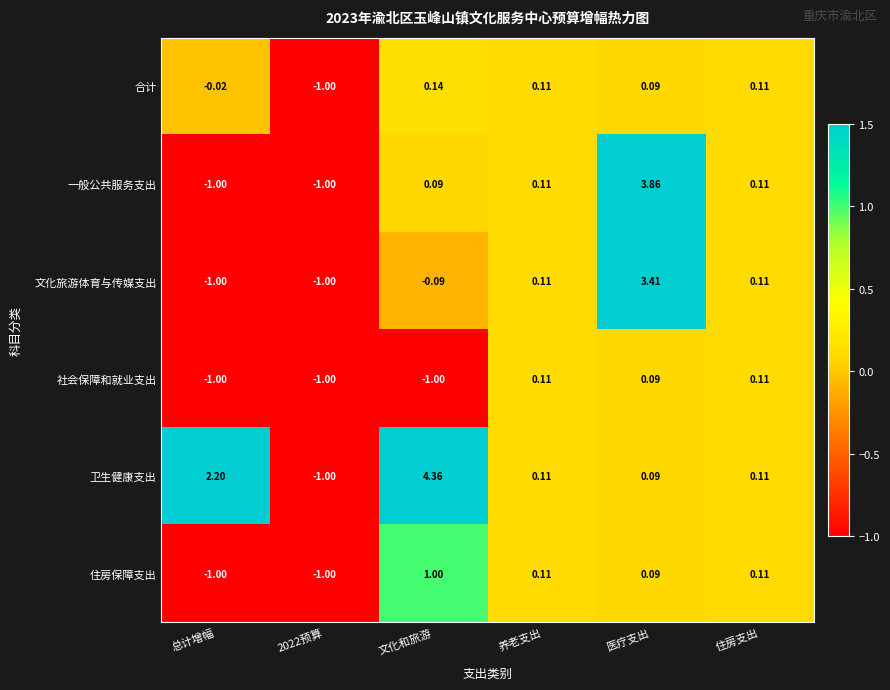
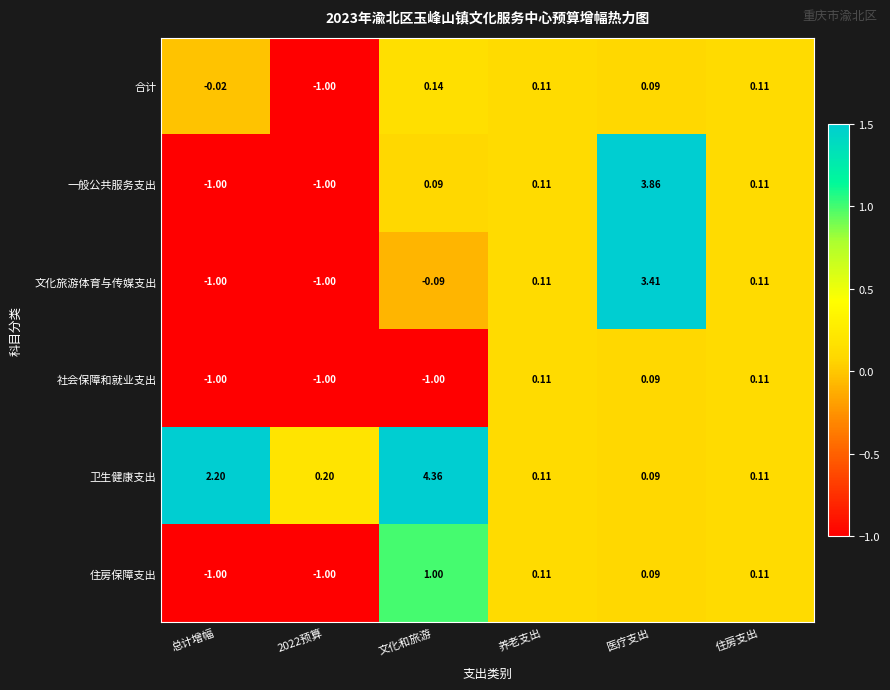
卫生健康支出, 2022预算: -1.00 -> 0.20
